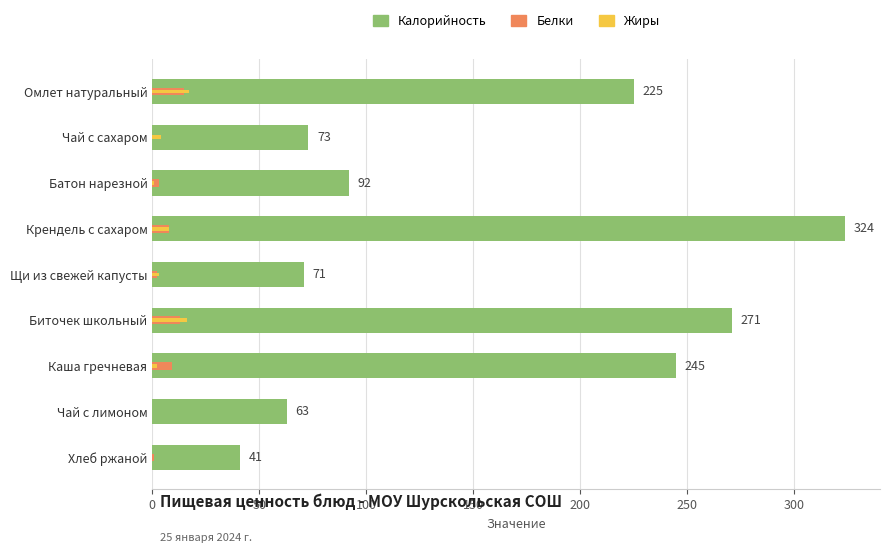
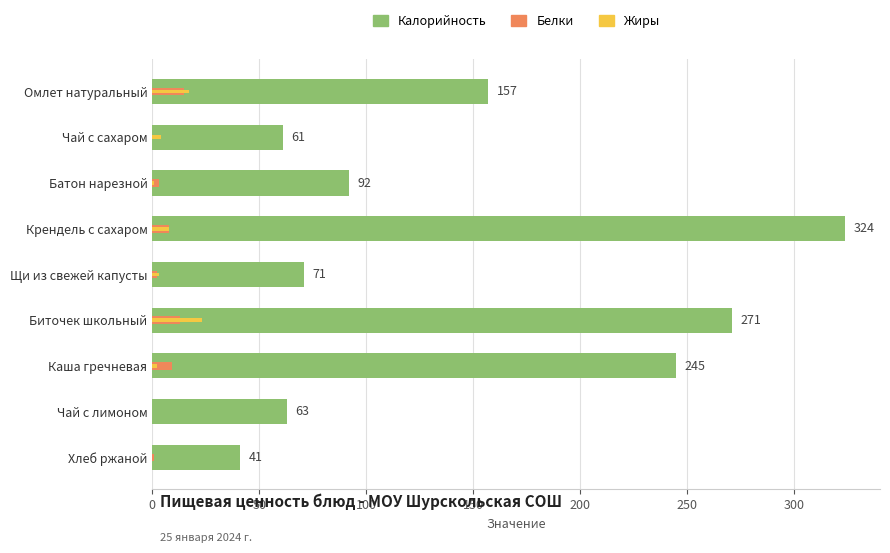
Калорийность, Омлет натуральный: 225 -> 157
Калорийность, Чай с сахаром: 73 -> 61
Жиры, Биточек школьный: 16 -> 23
